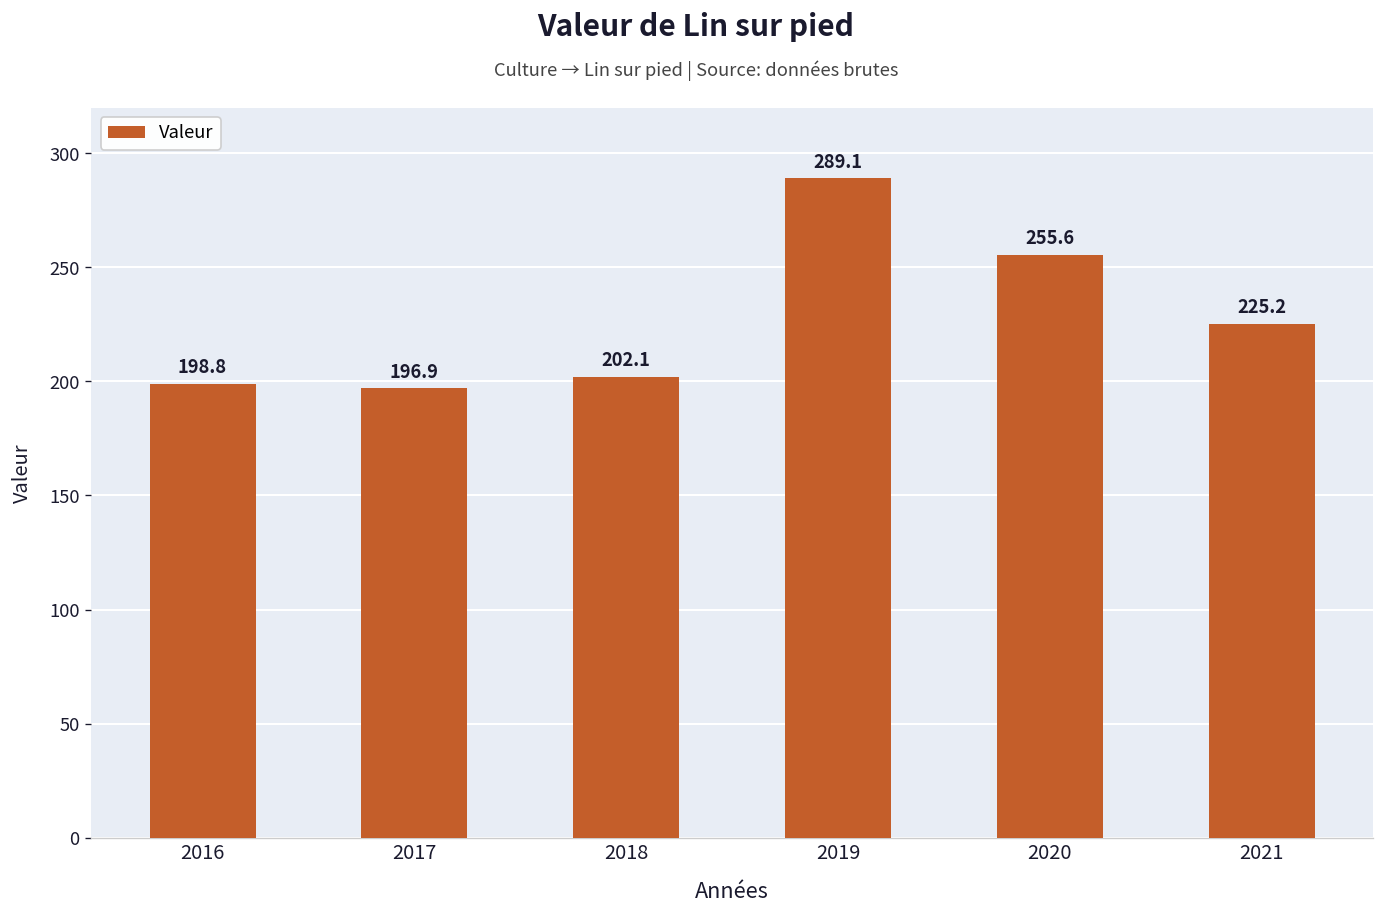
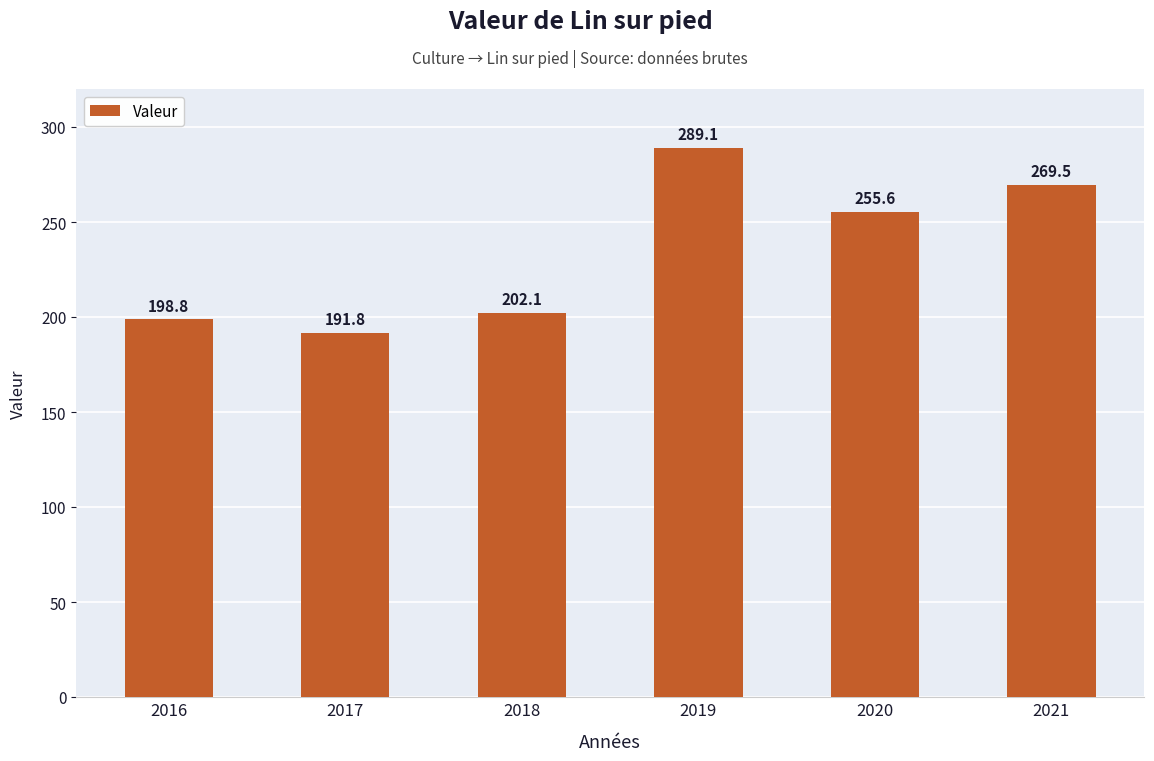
2017: 196.9 -> 191.8
2021: 225.2 -> 269.5
